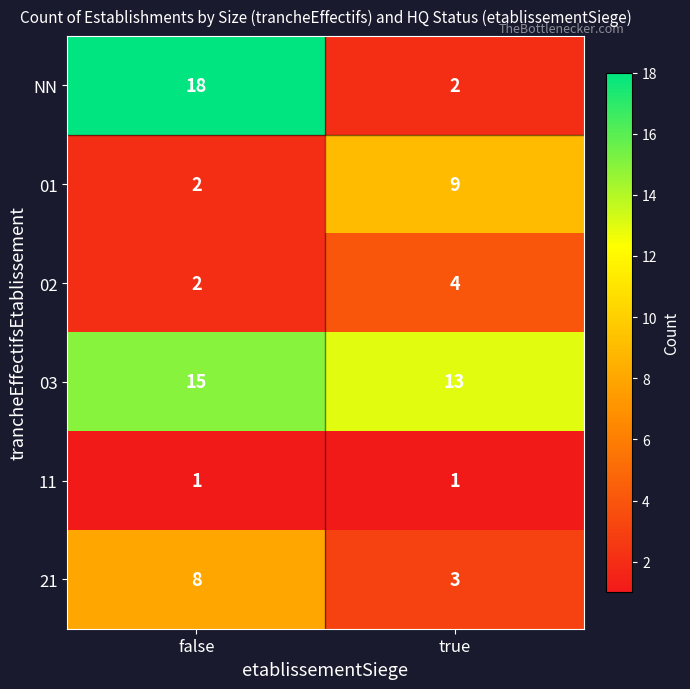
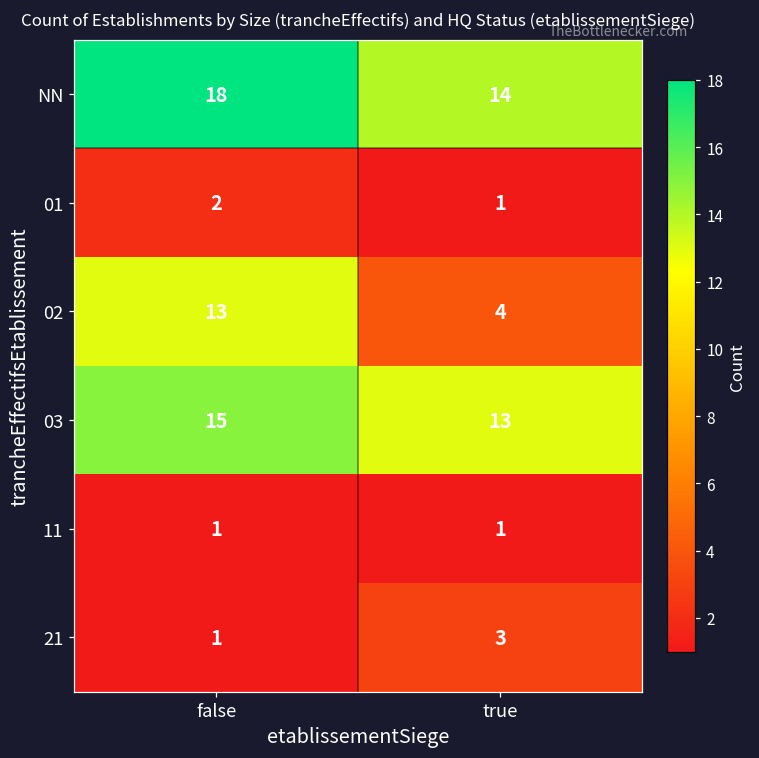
NN, true: 2 -> 14
01, true: 9 -> 1
02, false: 2 -> 13
21, false: 8 -> 1
